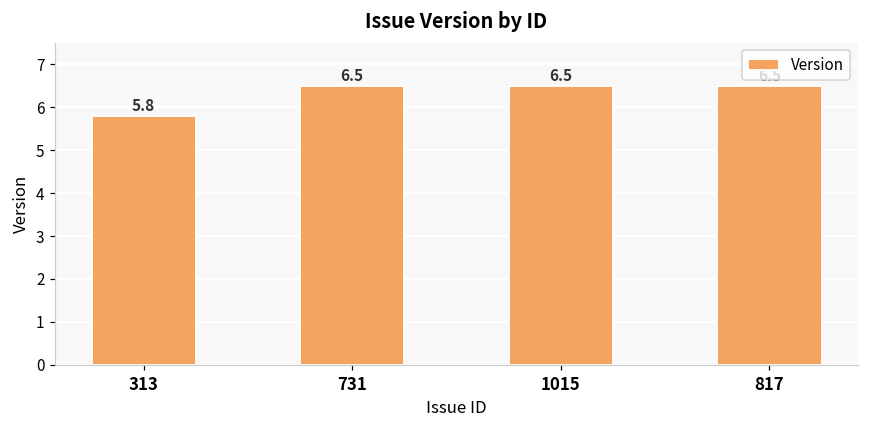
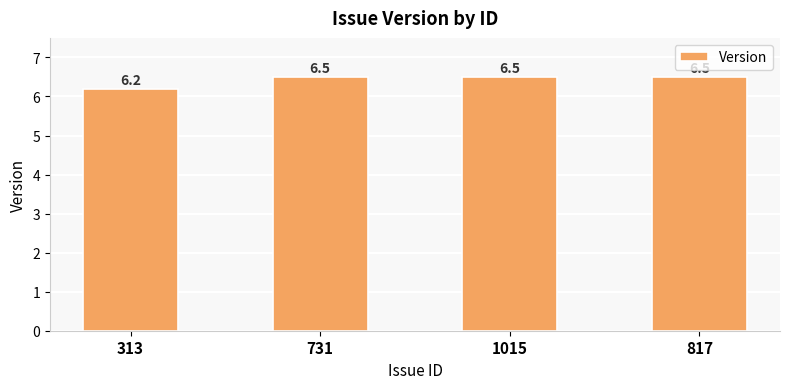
313: 5.8 -> 6.2
